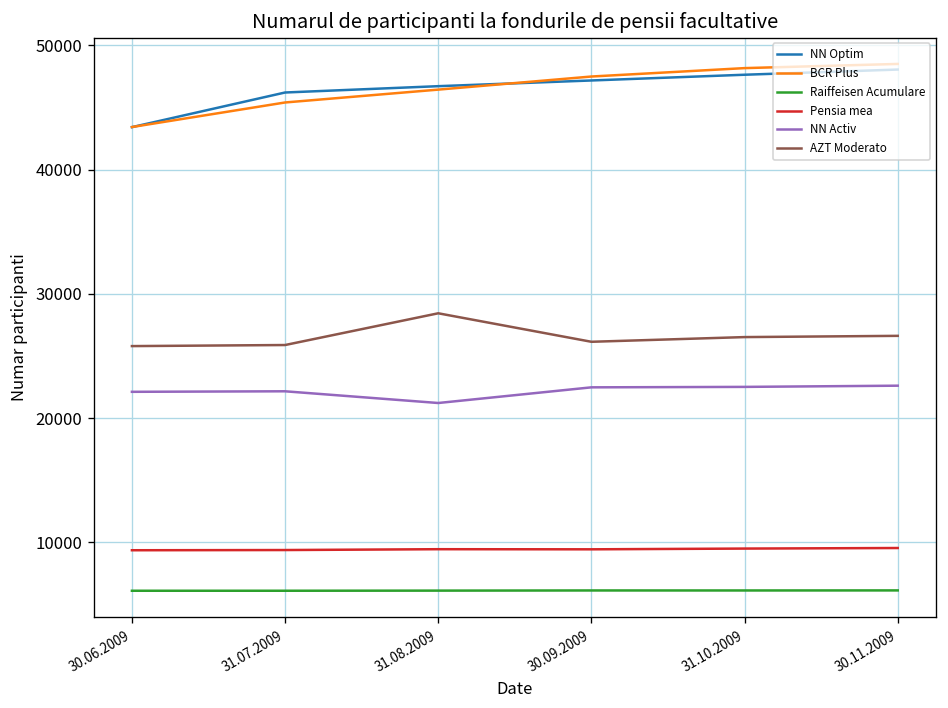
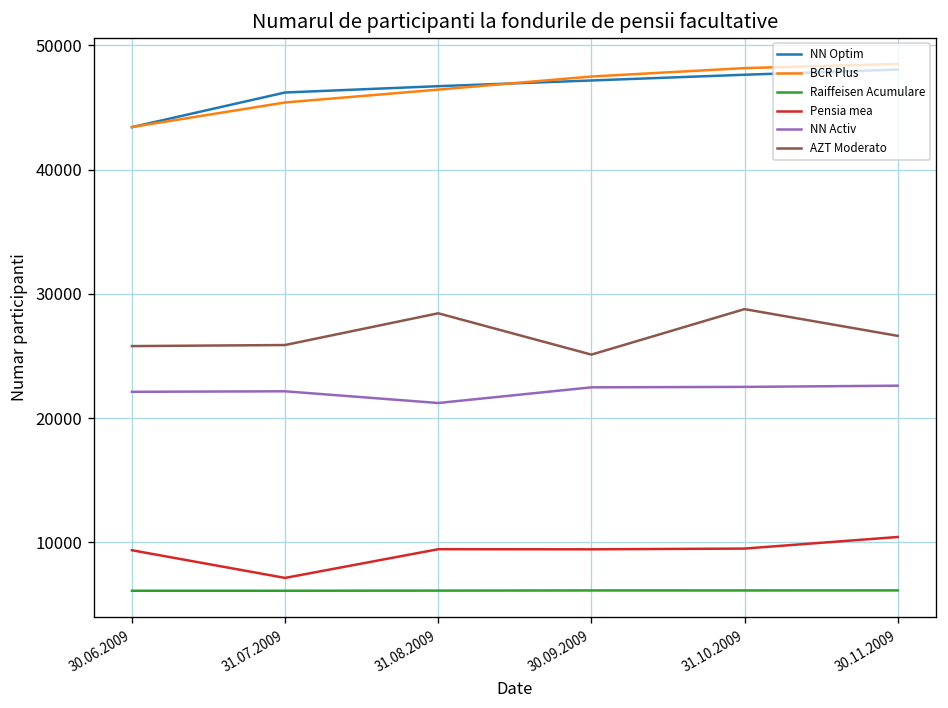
Pensia mea, 31.07.2009: 9400 -> 7100
AZT Moderato, 30.09.2009: 26100 -> 25100
AZT Moderato, 31.10.2009: 26500 -> 28800
Pensia mea, 30.11.2009: 9500 -> 10400
